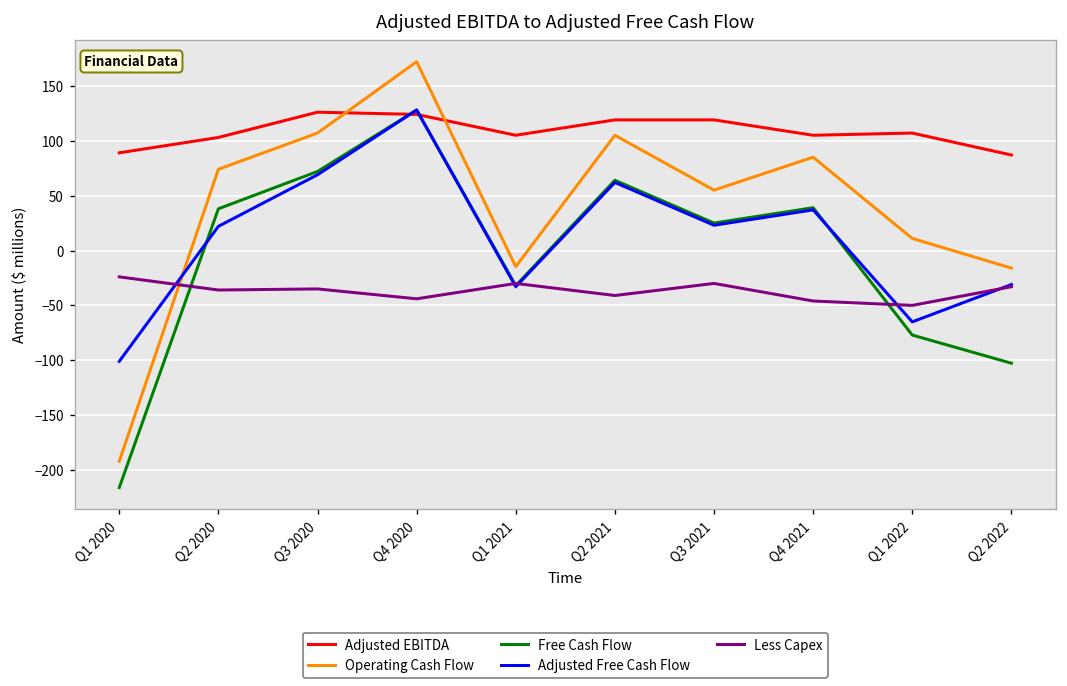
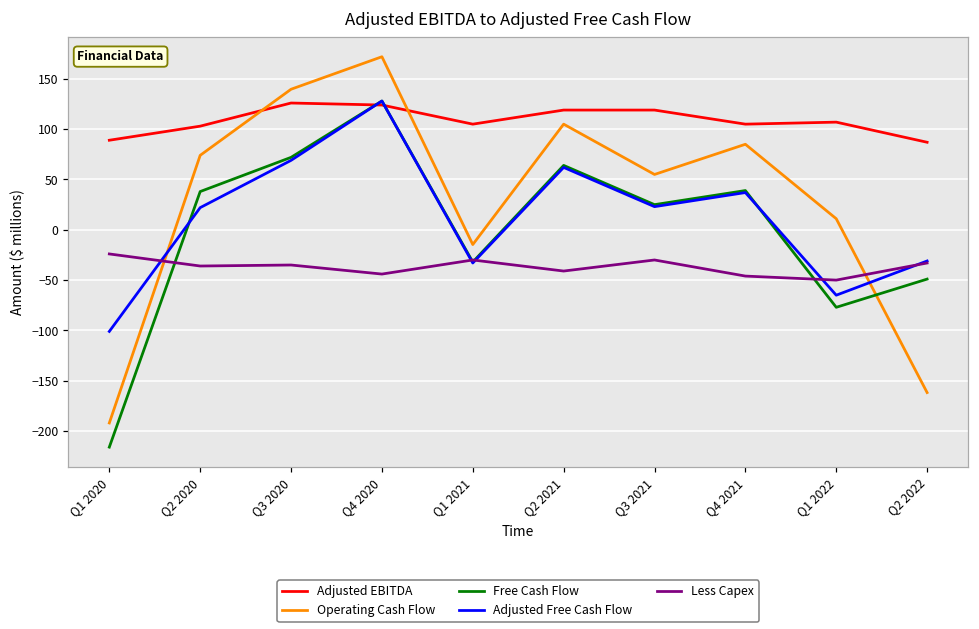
Operating Cash Flow, Q3 2020: 110 -> 140
Operating Cash Flow, Q2 2022: -20 -> -160
Free Cash Flow, Q2 2022: -100 -> -50
